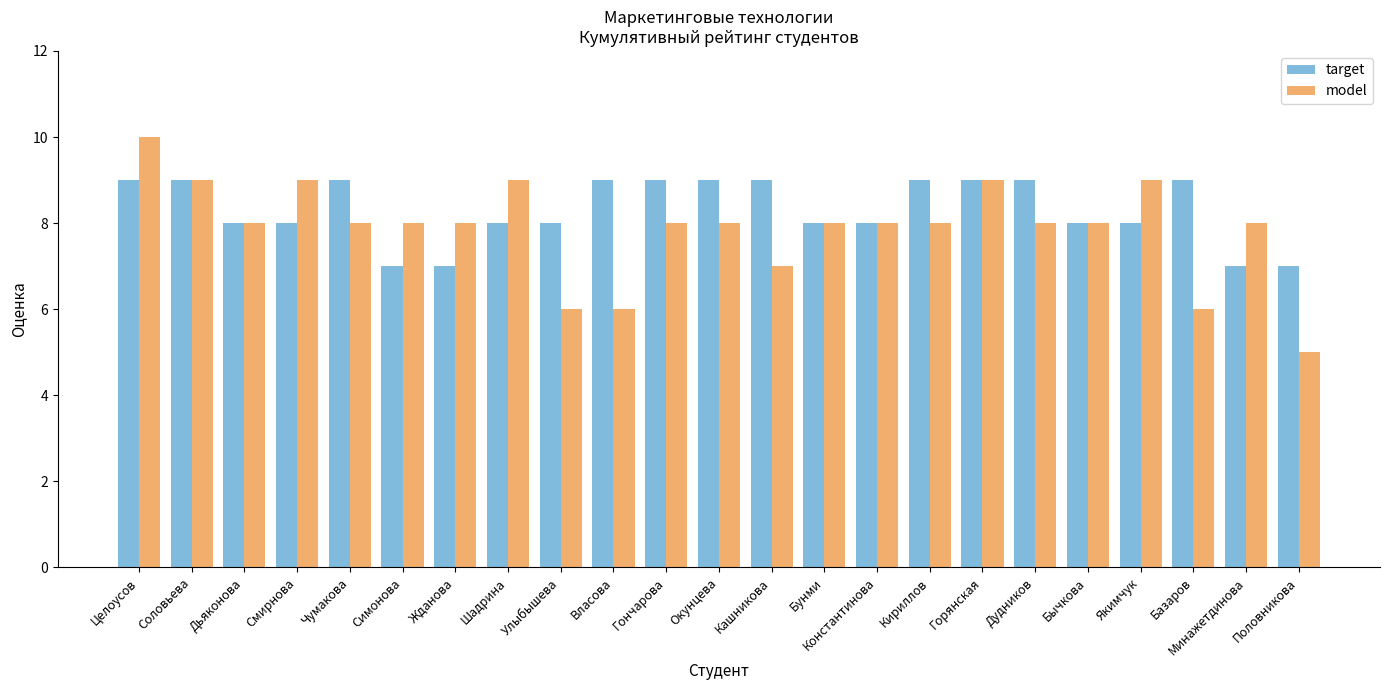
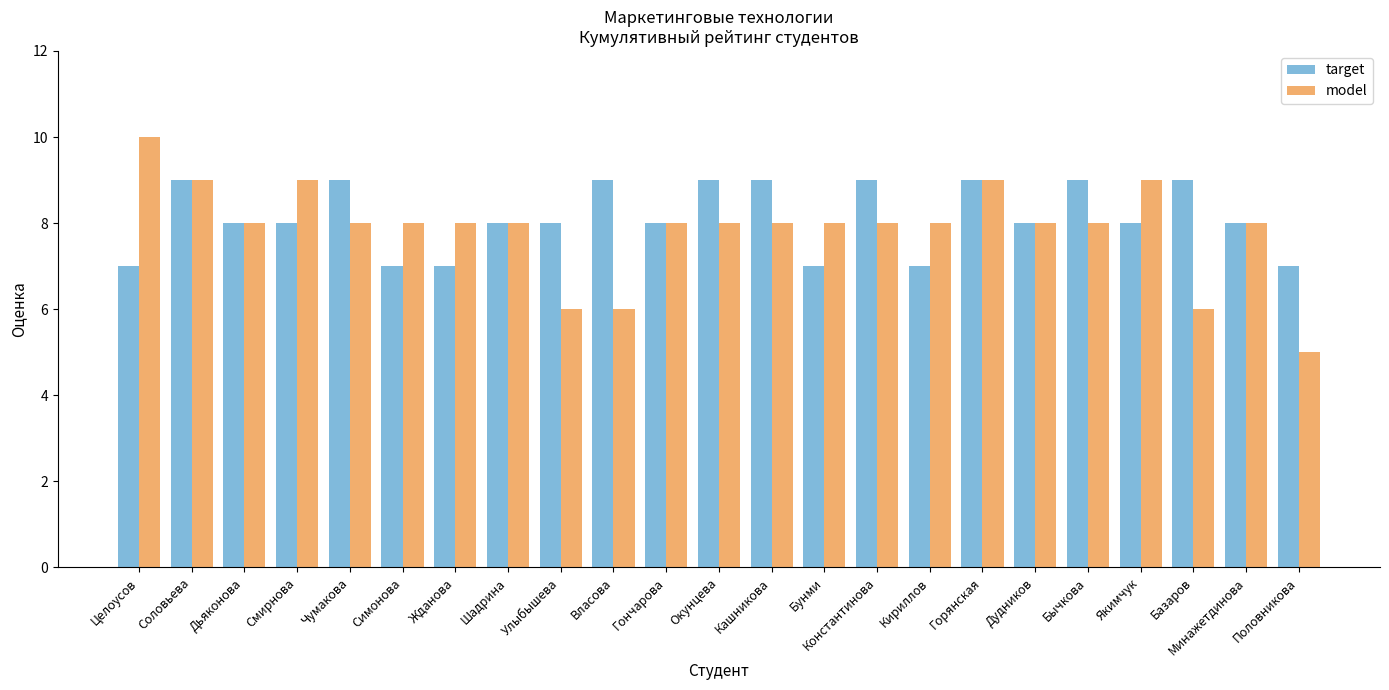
target, Целоусов: 9 -> 7
model, Шадрина: 9 -> 8
target, Гончарова: 9 -> 8
model, Кашникова: 7 -> 8
target, Бунми: 8 -> 7
target, Константинова: 8 -> 9
target, Кириллов: 9 -> 7
target, Дудников: 9 -> 8
target, Бычкова: 8 -> 9
target, Минажетдинова: 7 -> 8
